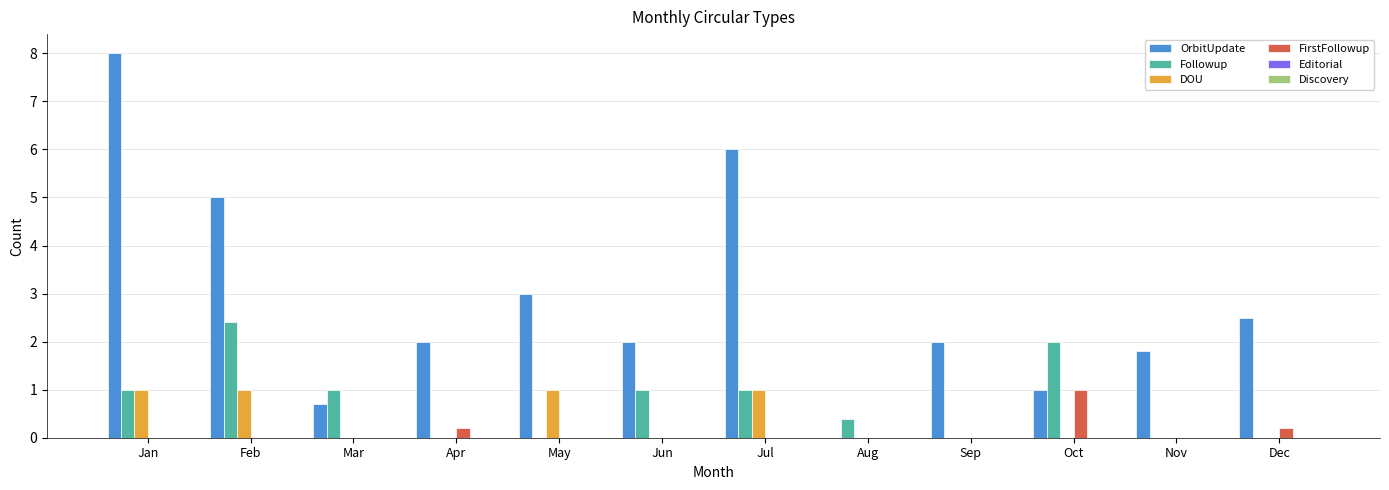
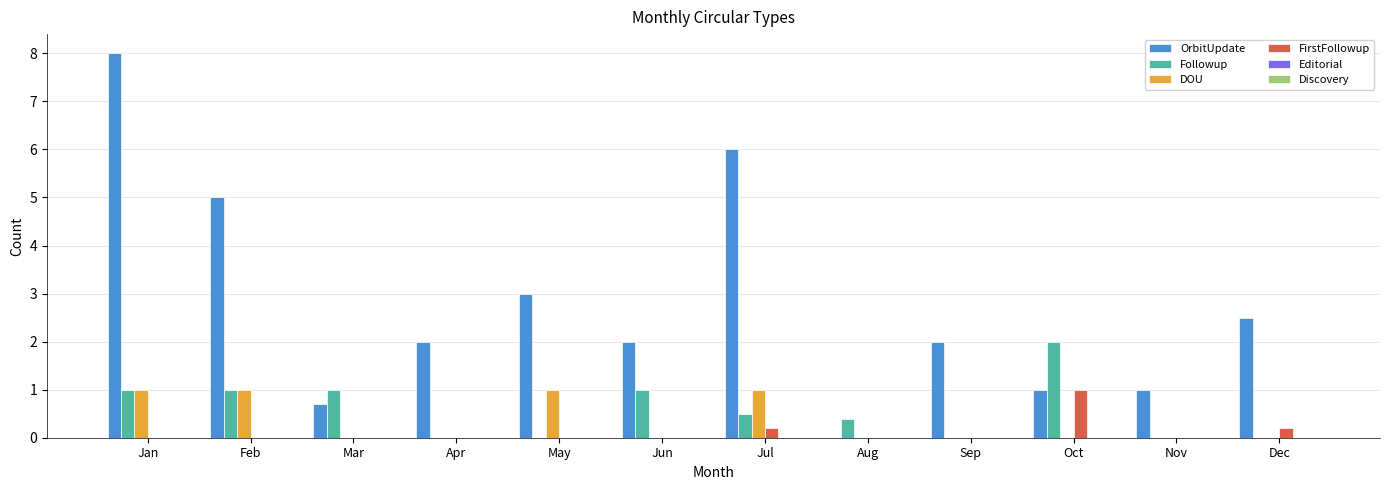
Followup, Feb: 2.4 -> 1.0
FirstFollowup, Apr: 0.2 -> 0.0
Followup, Jul: 1.0 -> 0.5
FirstFollowup, Jul: 0.0 -> 0.2
OrbitUpdate, Nov: 1.8 -> 1.0
